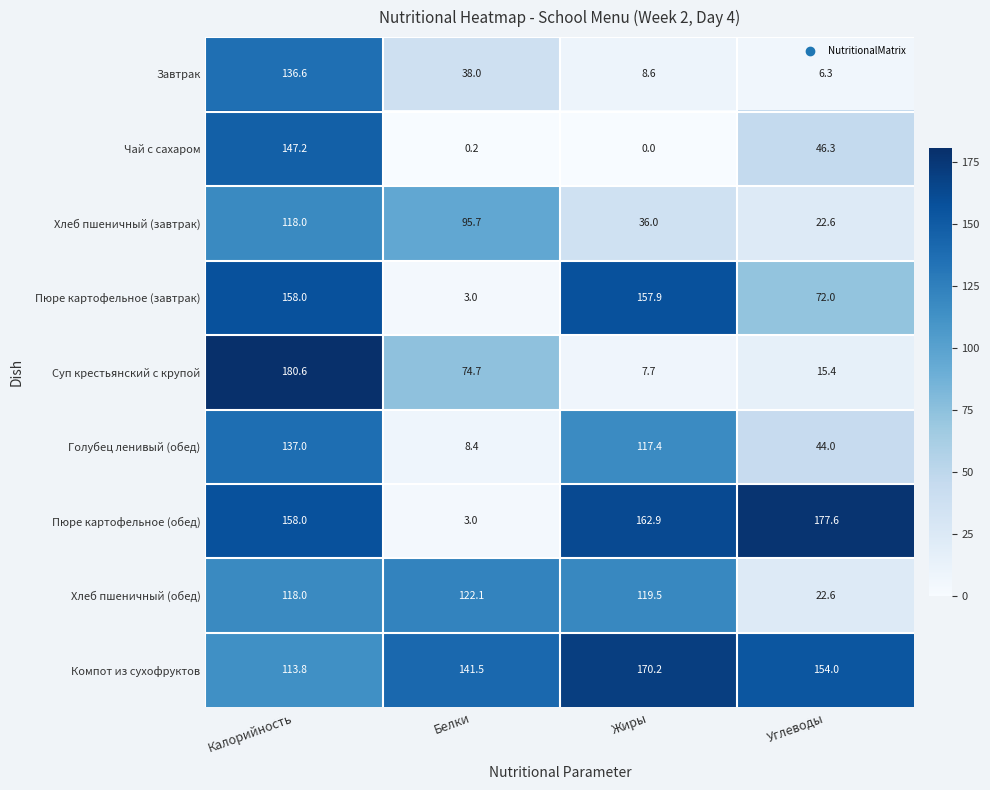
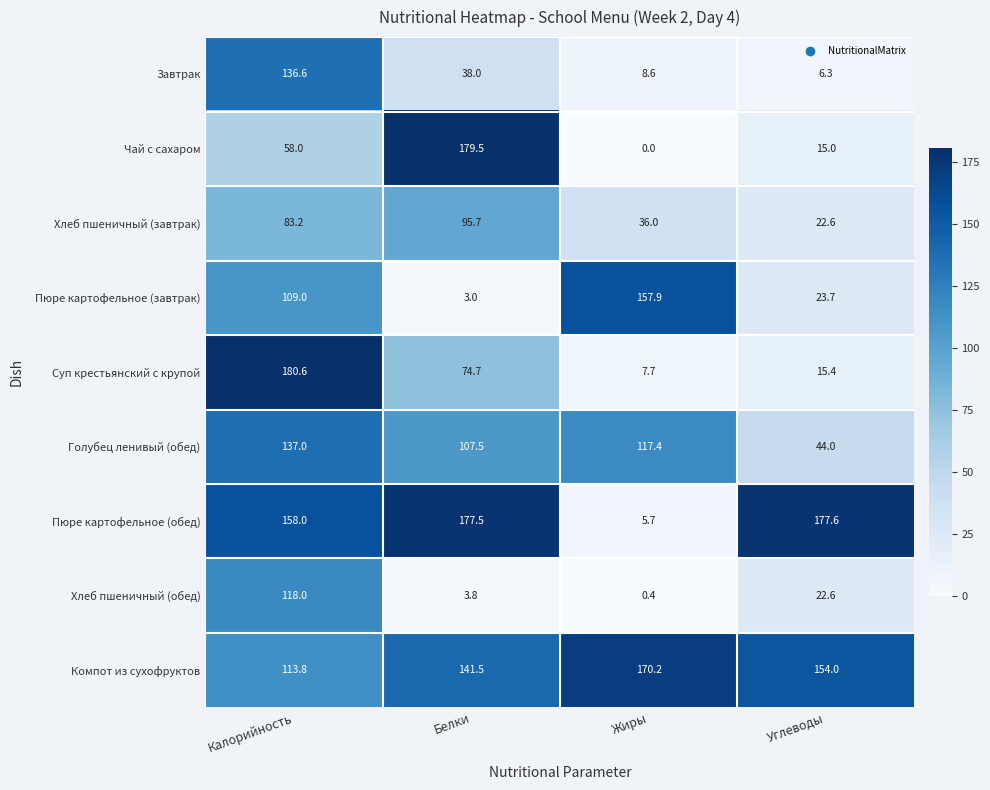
Чай с сахаром, Калорийность: 147.2 -> 58.0
Чай с сахаром, Белки: 0.2 -> 179.5
Чай с сахаром, Углеводы: 46.3 -> 15.0
Хлеб пшеничный (завтрак), Калорийность: 118.0 -> 83.2
Пюре картофельное (завтрак), Калорийность: 158.0 -> 109.0
Пюре картофельное (завтрак), Углеводы: 72.0 -> 23.7
Голубец ленивый (обед), Белки: 8.4 -> 107.5
Пюре картофельное (обед), Белки: 3.0 -> 177.5
Пюре картофельное (обед), Жиры: 162.9 -> 5.7
Хлеб пшеничный (обед), Белки: 122.1 -> 3.8
Хлеб пшеничный (обед), Жиры: 119.5 -> 0.4
